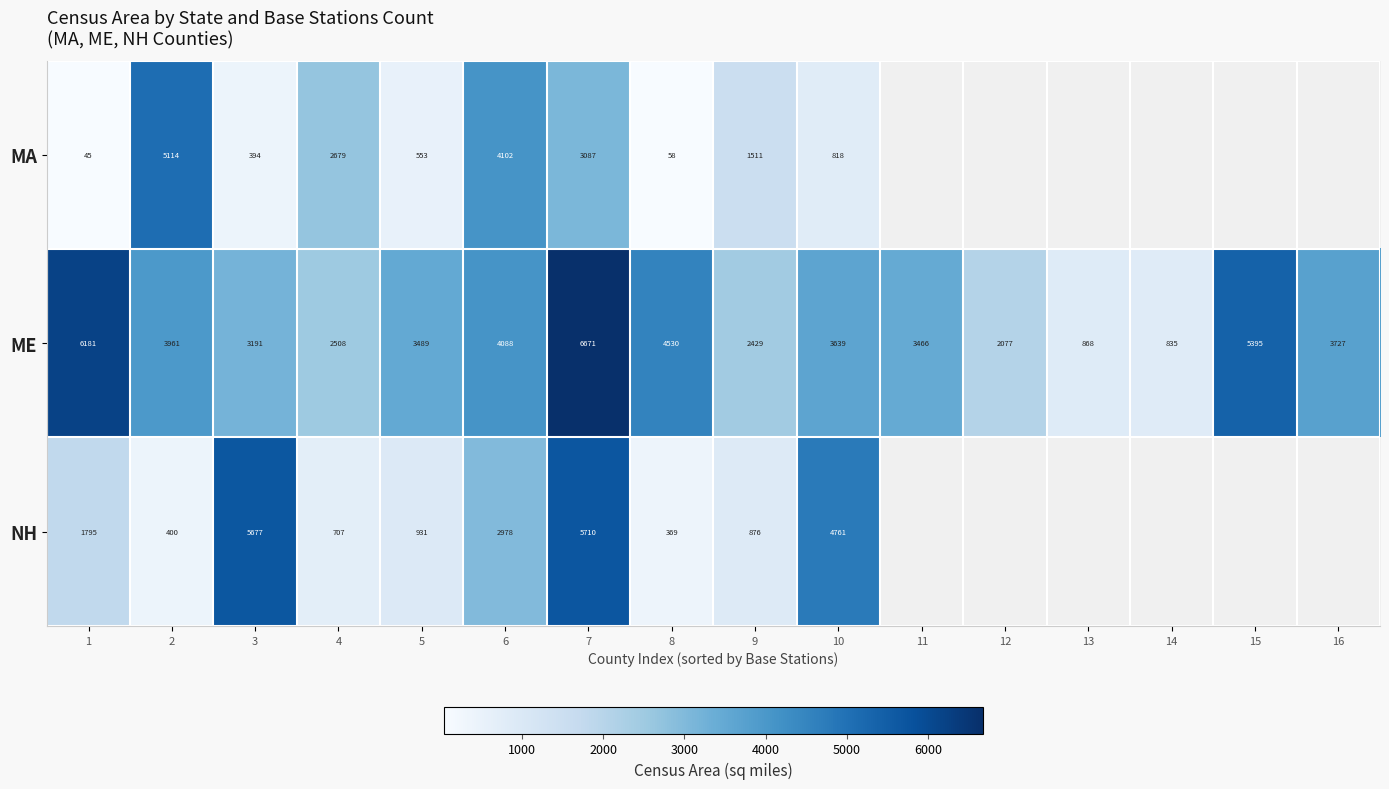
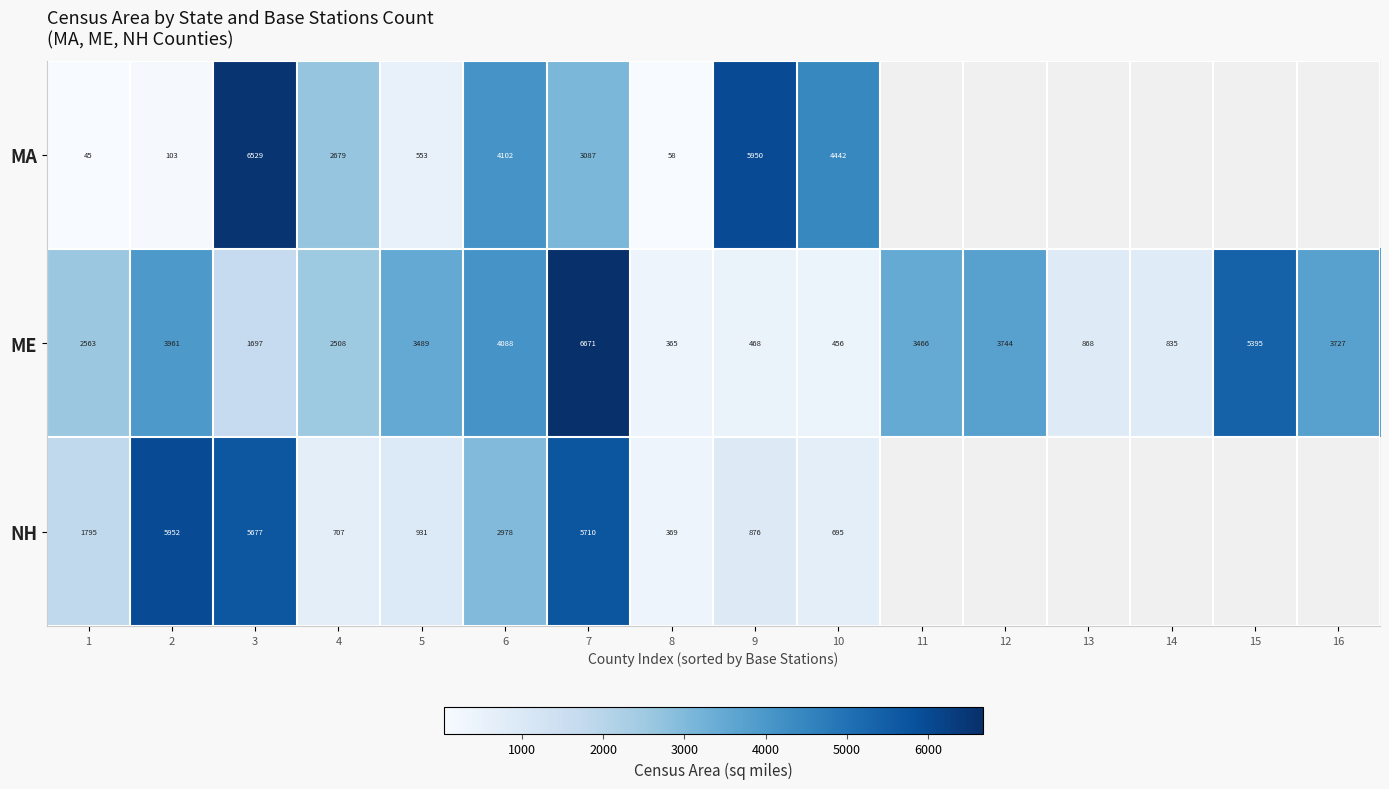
MA, 2: 5114 -> 103
MA, 3: 394 -> 6529
MA, 9: 1511 -> 5950
MA, 10: 818 -> 4442
ME, 1: 6181 -> 2563
ME, 3: 3191 -> 1697
ME, 8: 4530 -> 365
ME, 9: 2429 -> 468
ME, 10: 3639 -> 456
ME, 12: 2077 -> 3744
NH, 2: 400 -> 5952
NH, 10: 4761 -> 695
